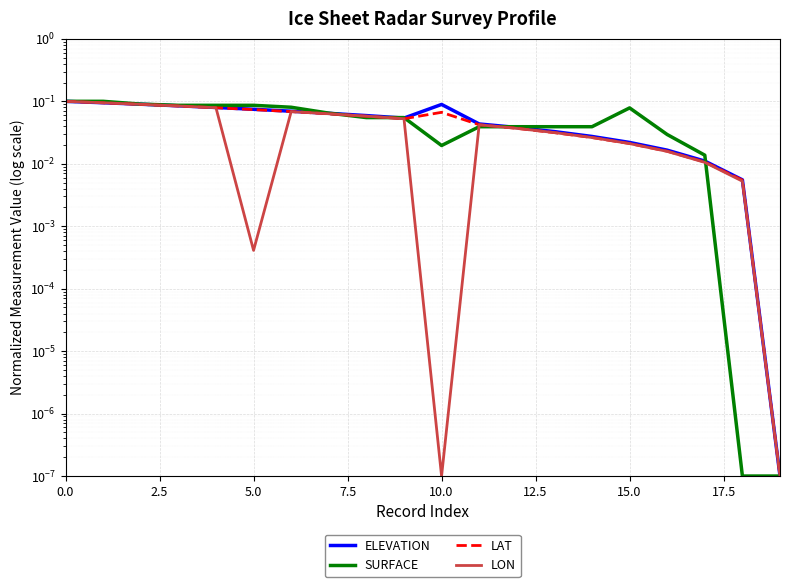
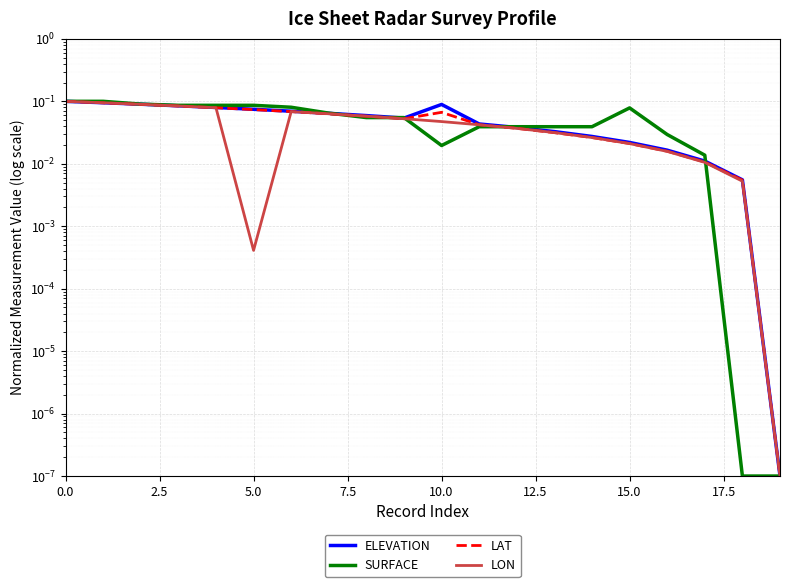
LON, 10.0: 0.00000010 -> 0.05
